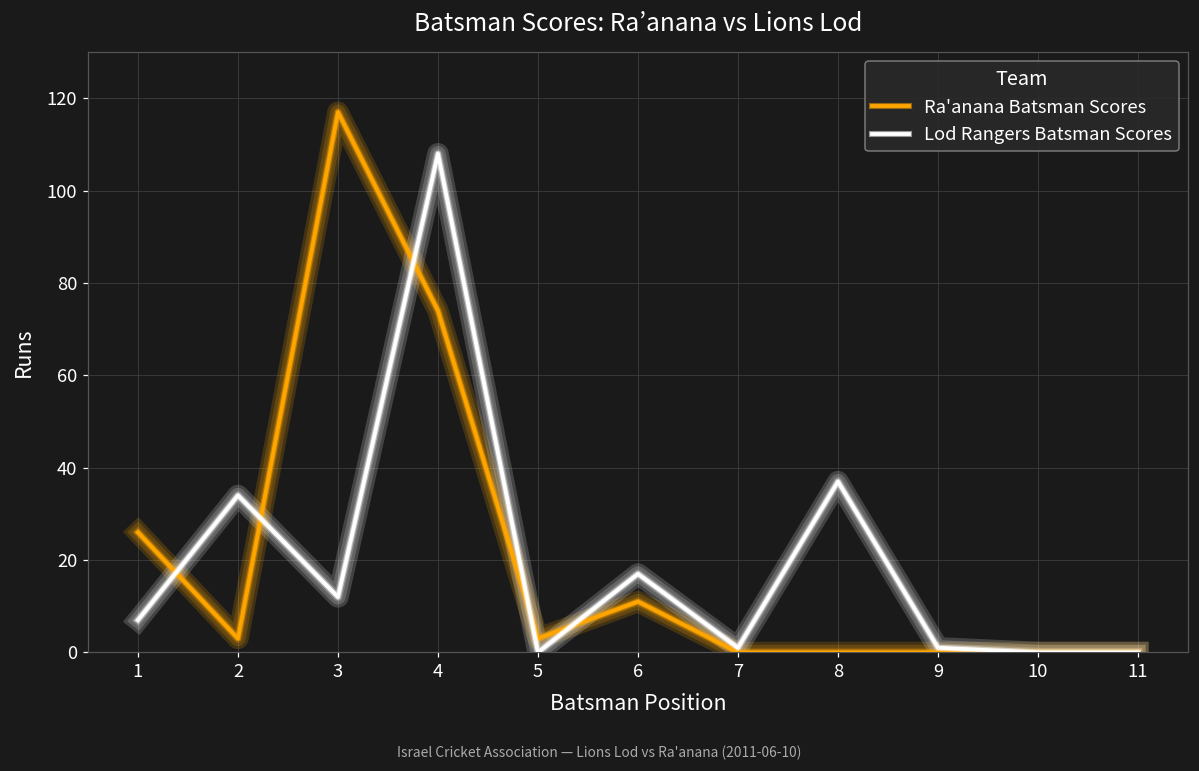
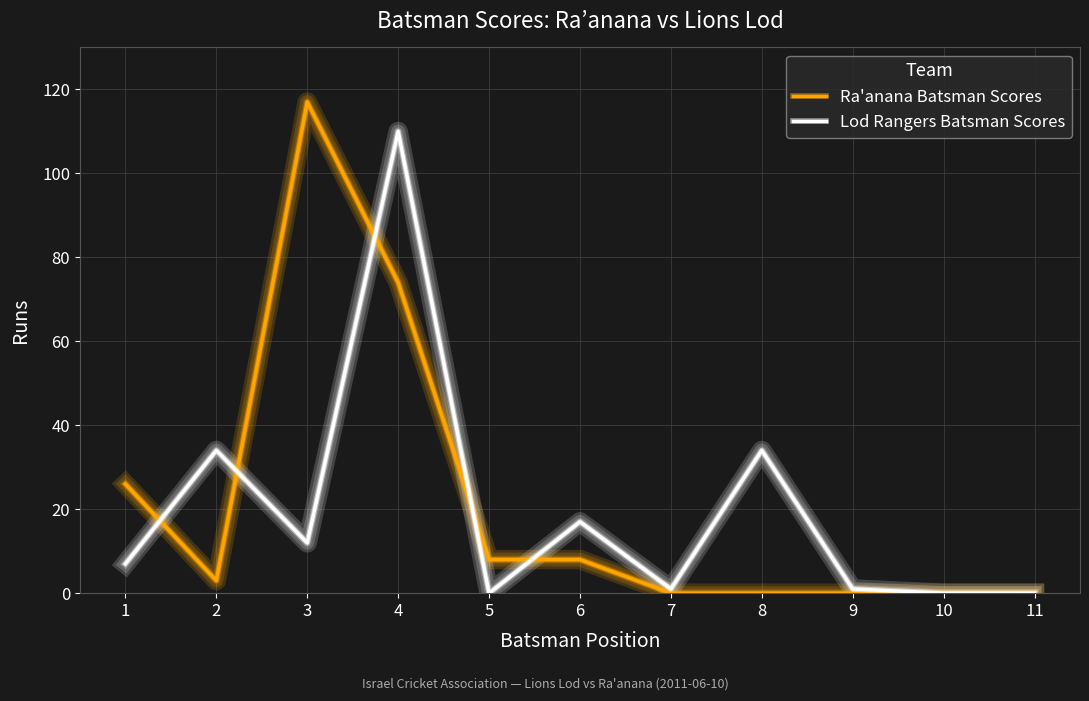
Lod Rangers Batsman Scores, 4: 108 -> 110
Ra'anana Batsman Scores, 5: 3 -> 8
Ra'anana Batsman Scores, 6: 11 -> 8
Lod Rangers Batsman Scores, 8: 37 -> 34
